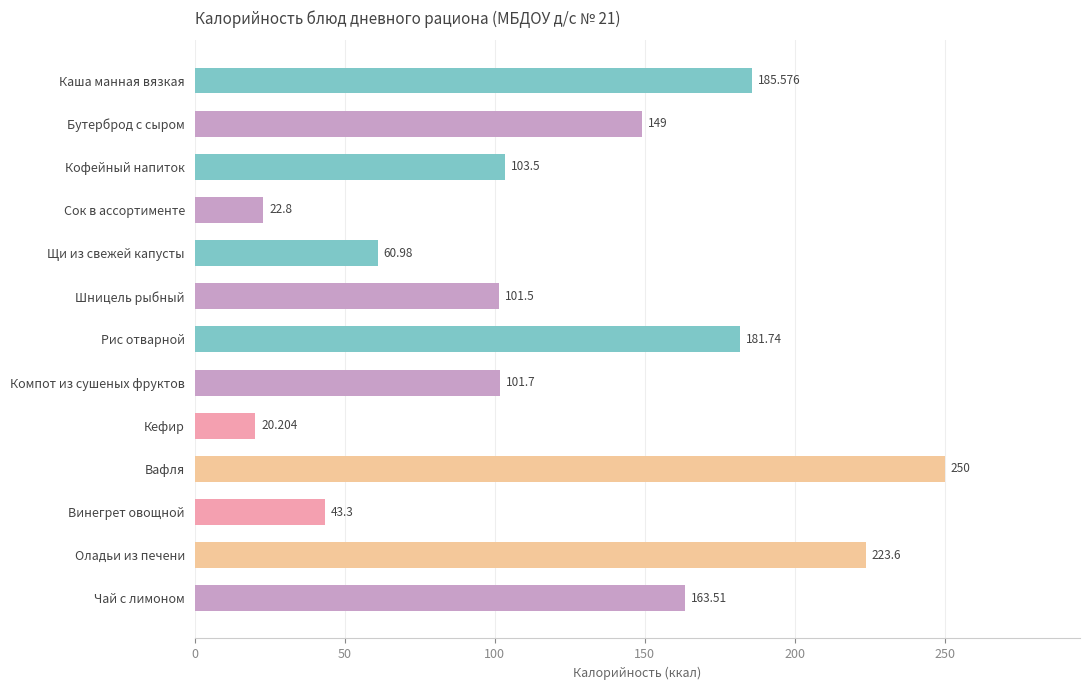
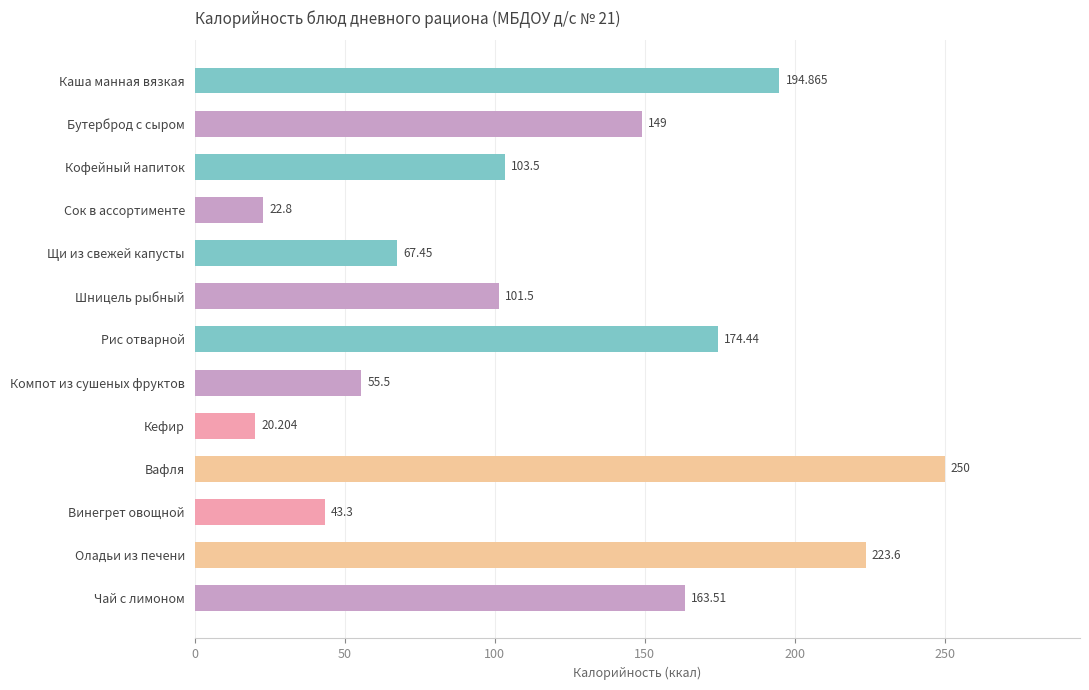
Каша манная вязкая: 185.576 -> 194.865
Щи из свежей капусты: 60.98 -> 67.45
Рис отварной: 181.74 -> 174.44
Компот из сушеных фруктов: 101.7 -> 55.5
